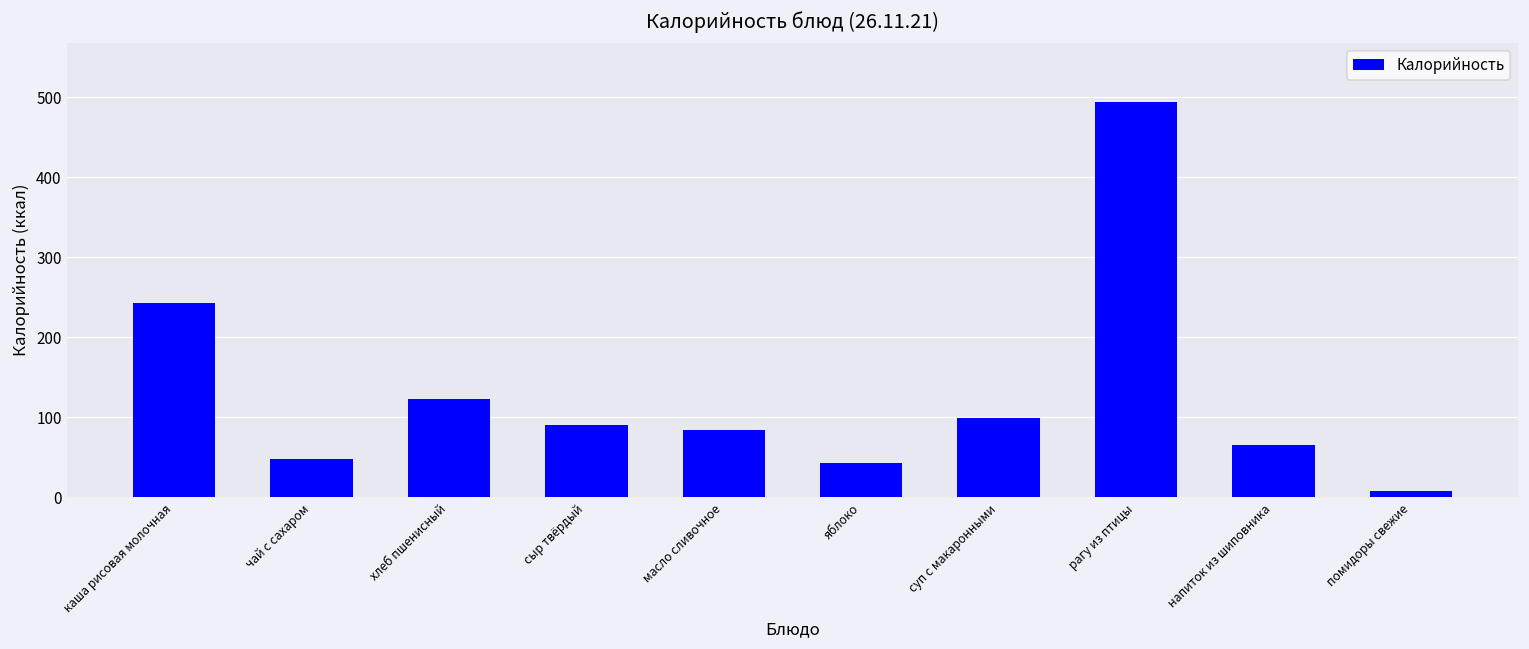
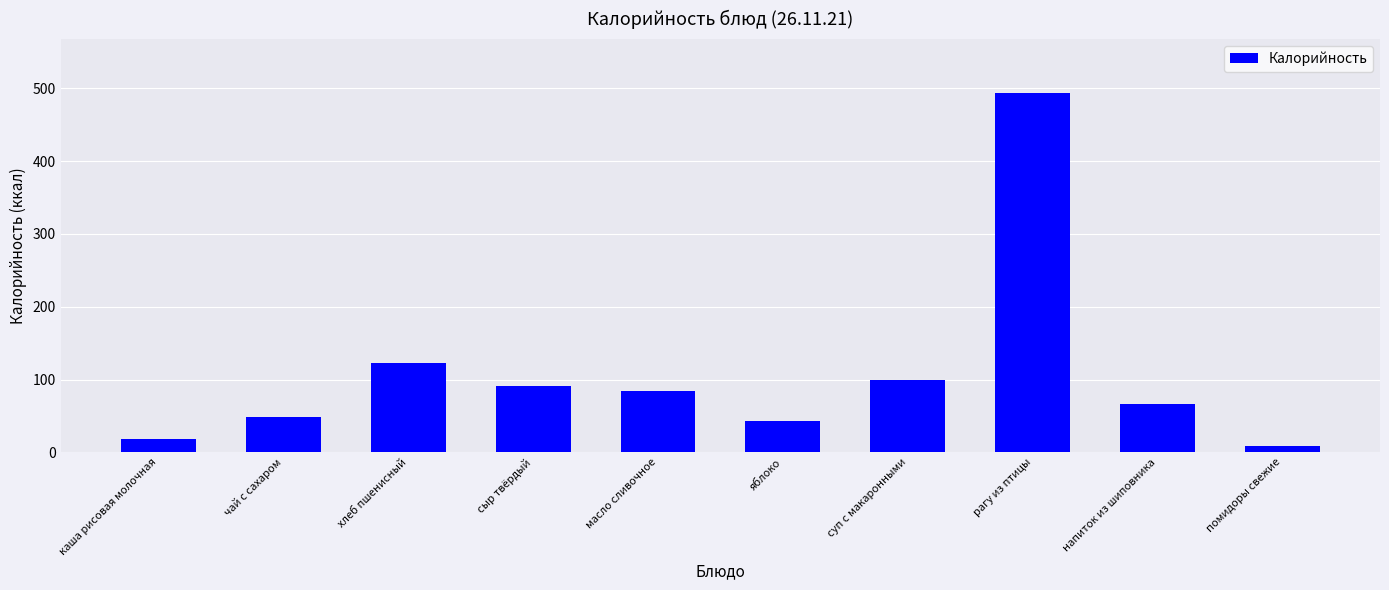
каша рисовая молочная: 240 -> 20
